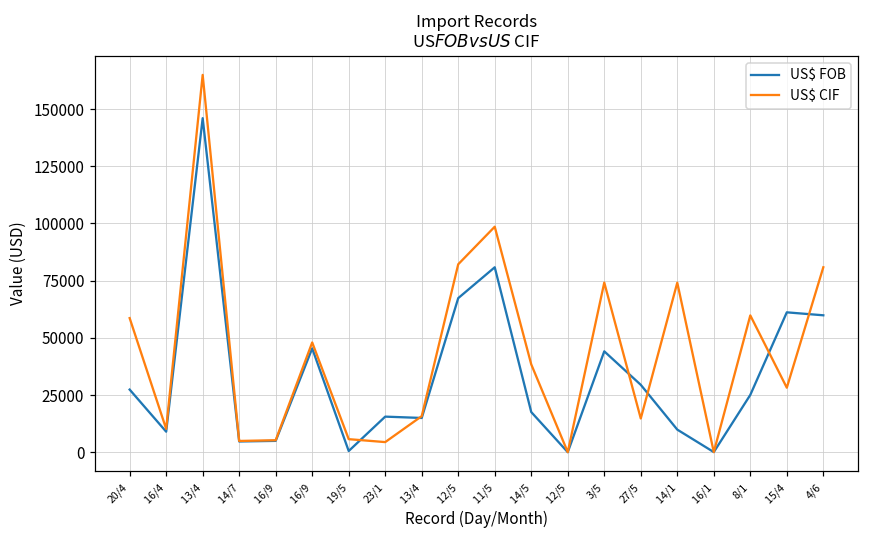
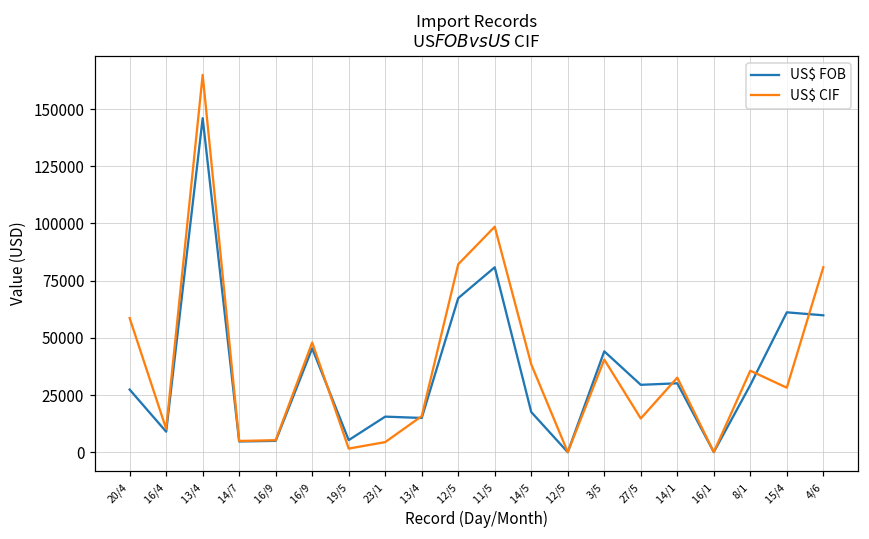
US$ FOB, 19/5: 1000 -> 5000
US$ CIF, 19/5: 6000 -> 2000
US$ CIF, 3/5: 74000 -> 41000
US$ FOB, 14/1: 10000 -> 30000
US$ CIF, 14/1: 74000 -> 33000
US$ FOB, 8/1: 25000 -> 29000
US$ CIF, 8/1: 60000 -> 36000
